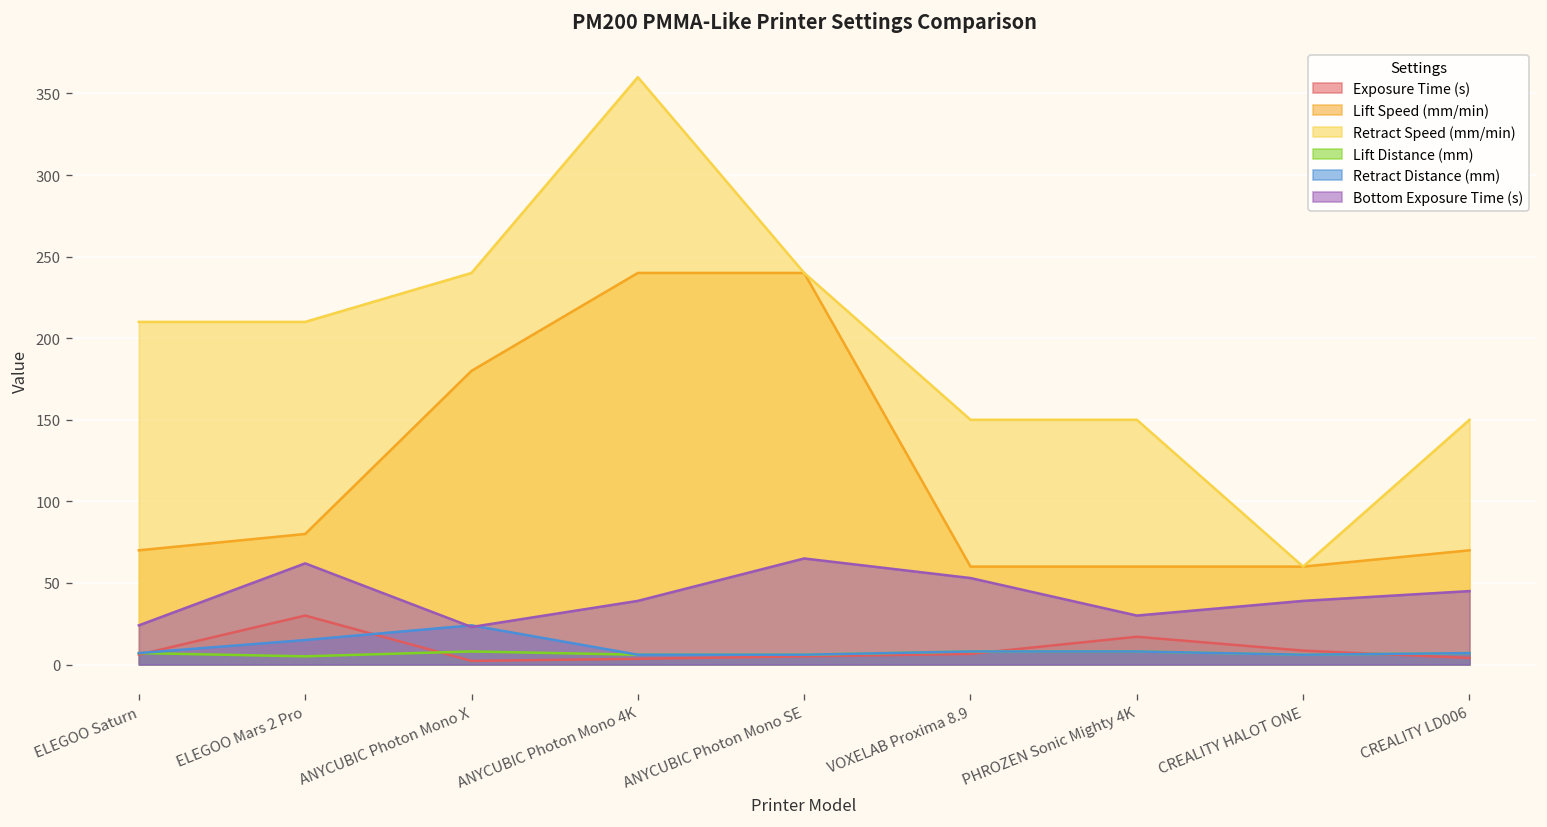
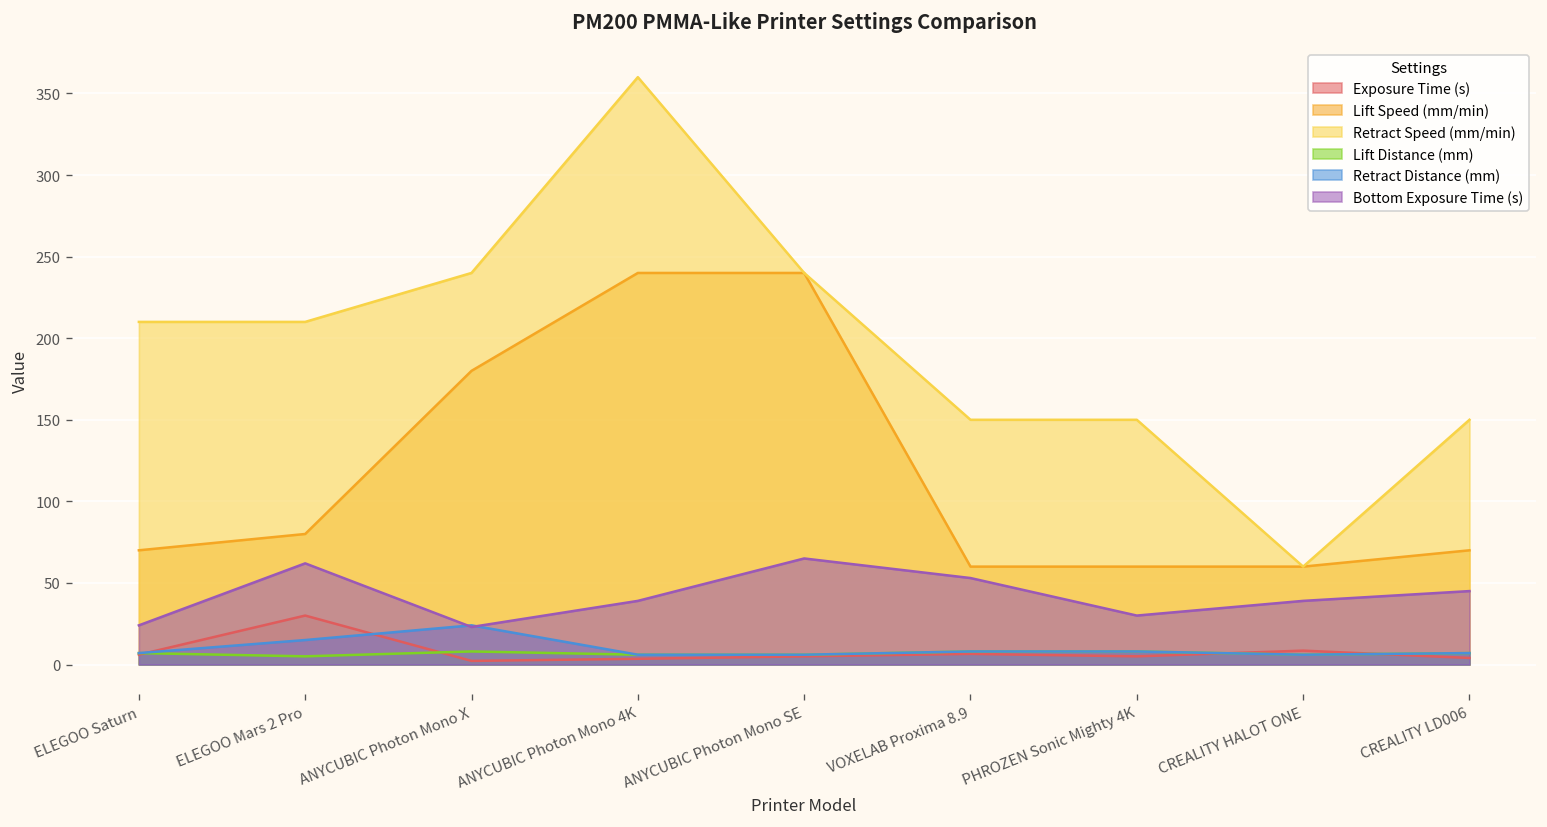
Exposure Time (s), PHROZEN Sonic Mighty 4K: 17 -> 5
